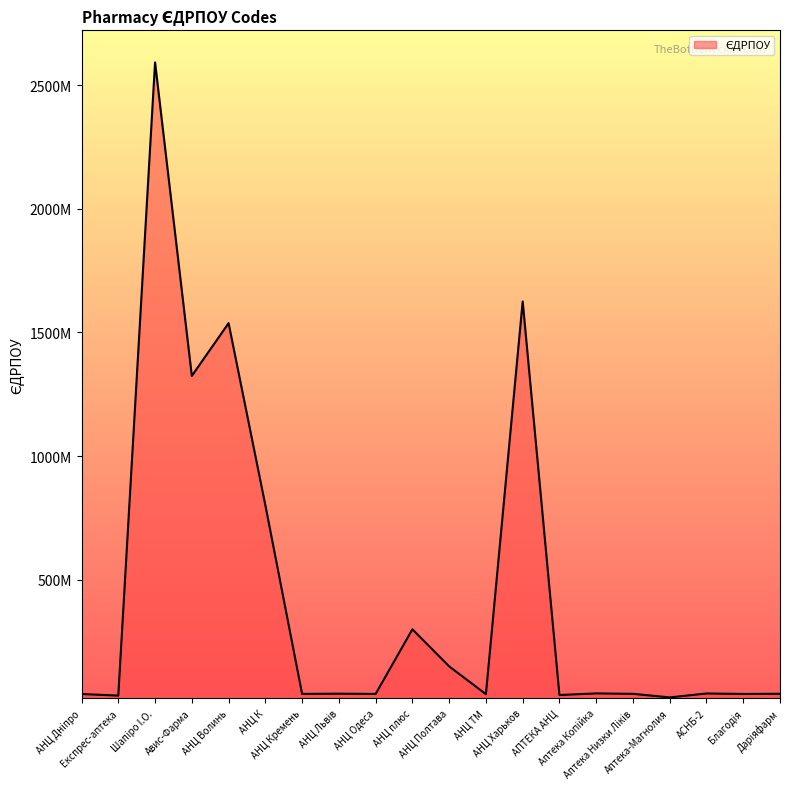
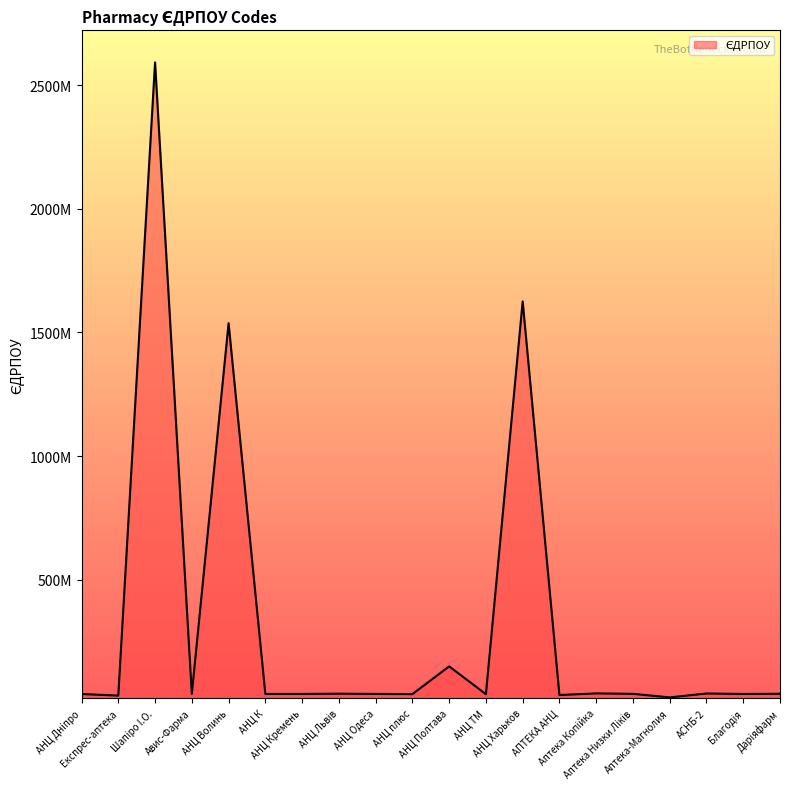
Авис-Фарма: 1320000000 -> 40000000
АНЦ К: 800000000 -> 40000000
АНЦ плюс: 300000000 -> 40000000
